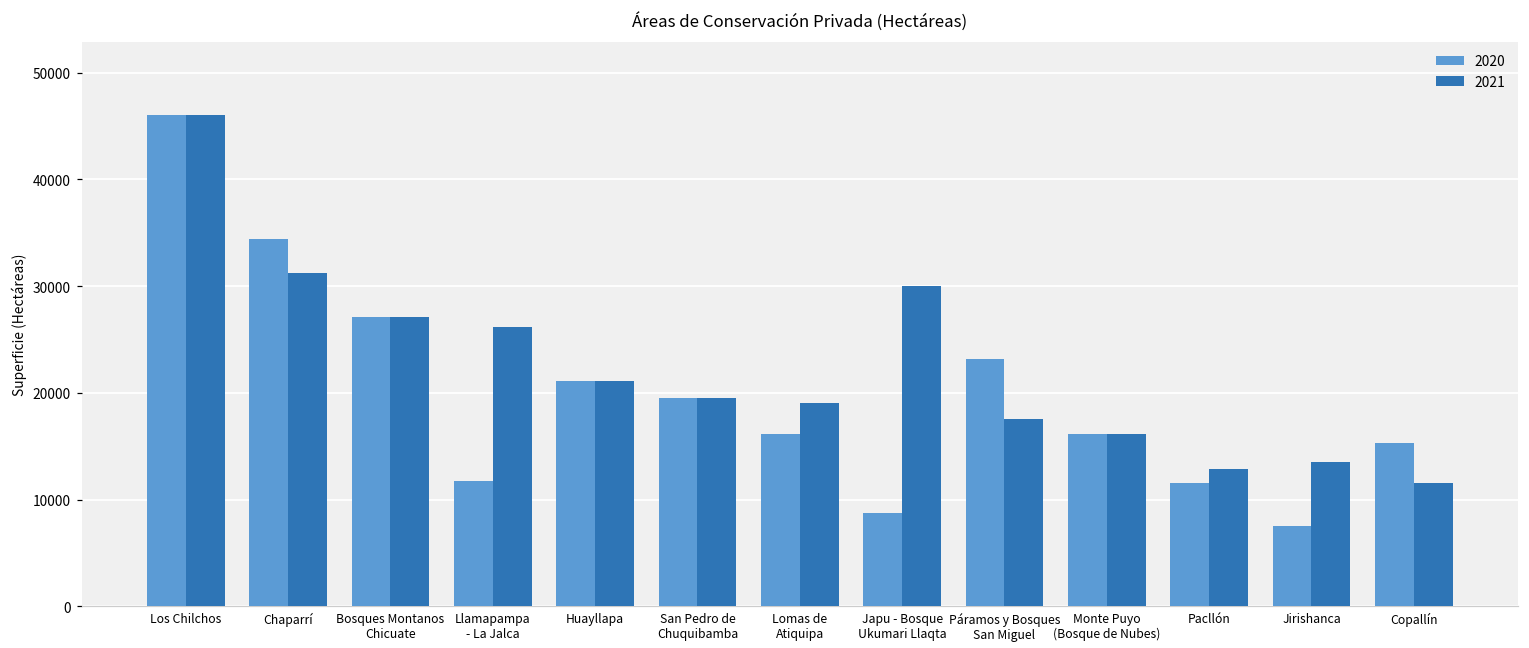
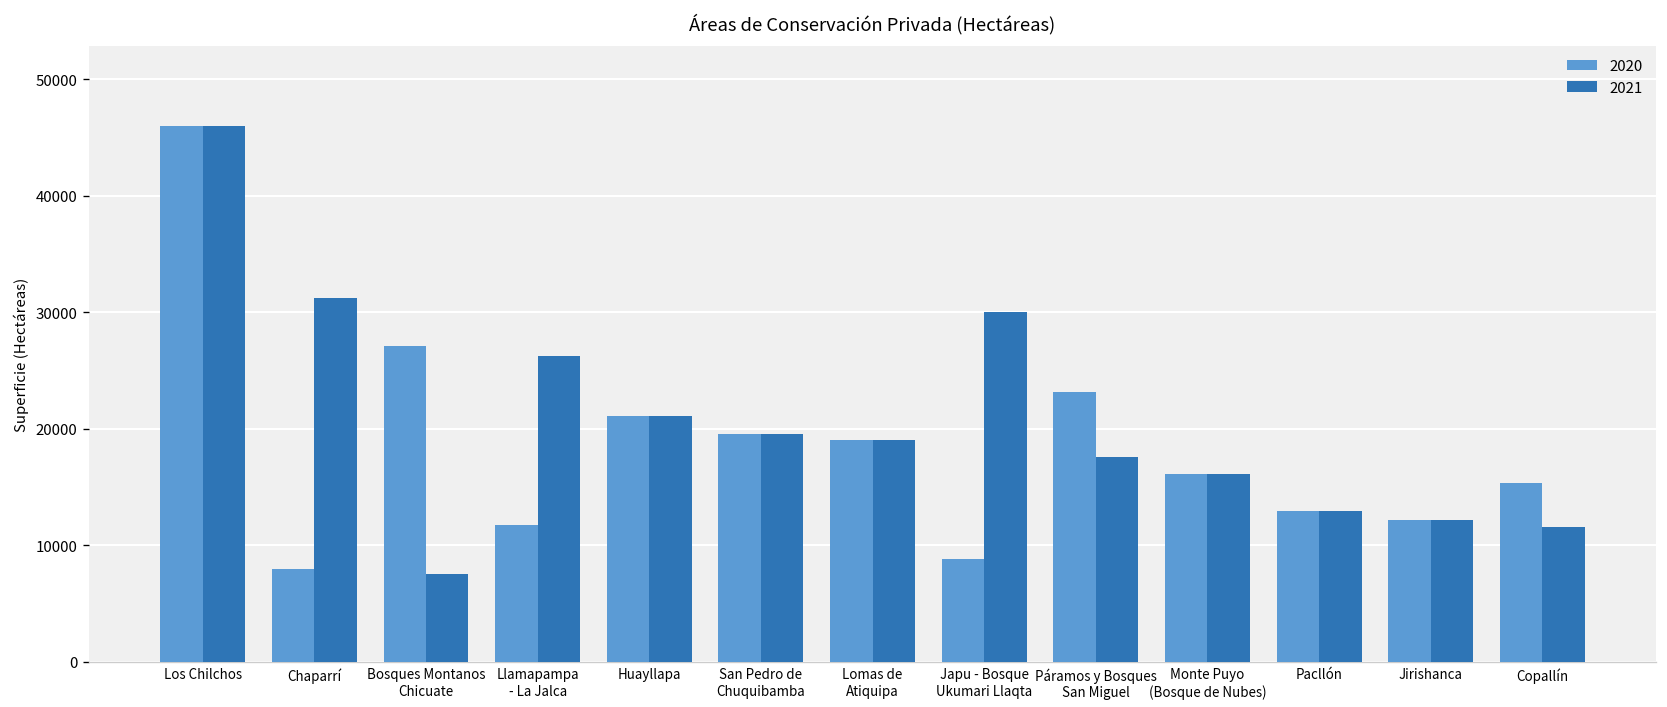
2020, Chaparrí: 34000 -> 8000
2021, Bosques Montanos Chicuate: 27000 -> 8000
2020, Lomas de Atiquipa: 16000 -> 19000
2020, Pacllón: 12000 -> 13000
2020, Jirishanca: 7000 -> 12000
2021, Jirishanca: 14000 -> 12000
